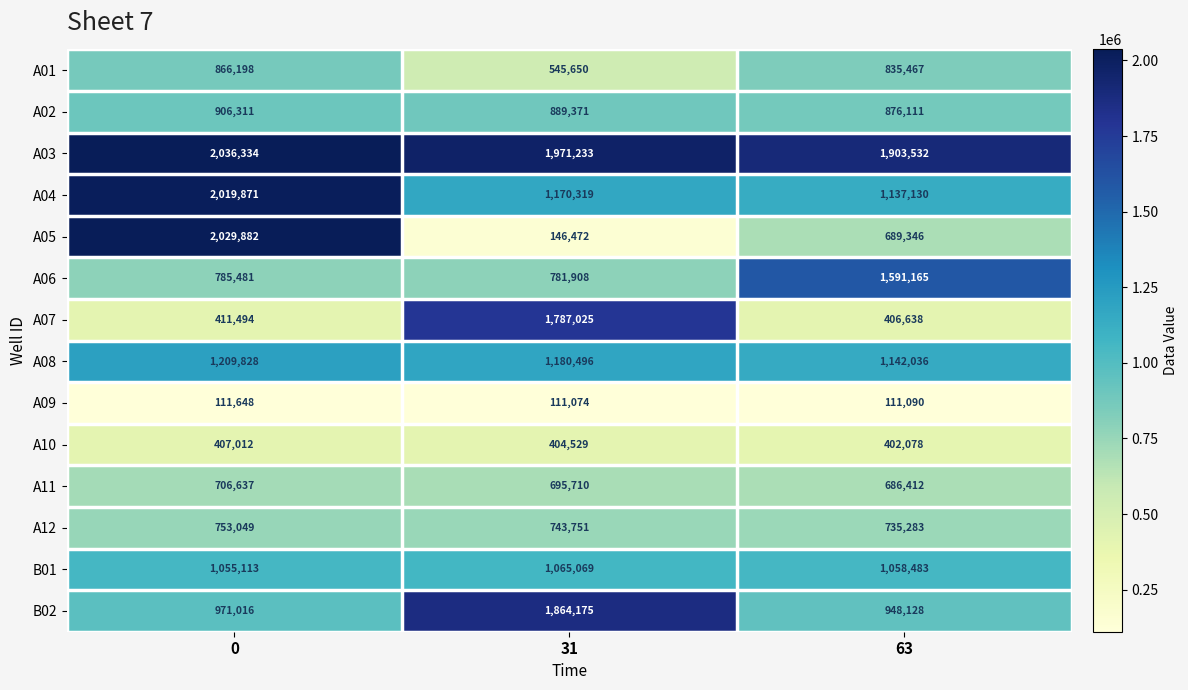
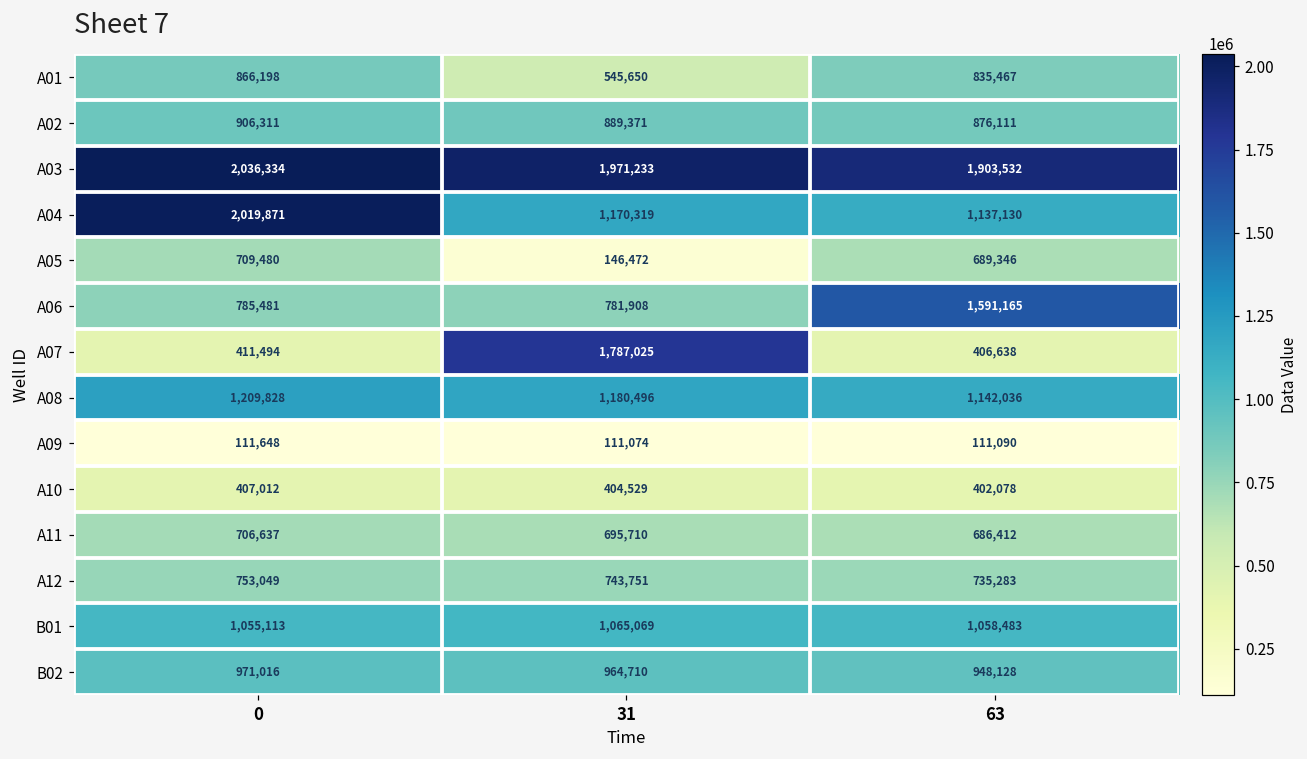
A05, 0: 2,029,882 -> 709,480
B02, 31: 1,864,175 -> 964,710
